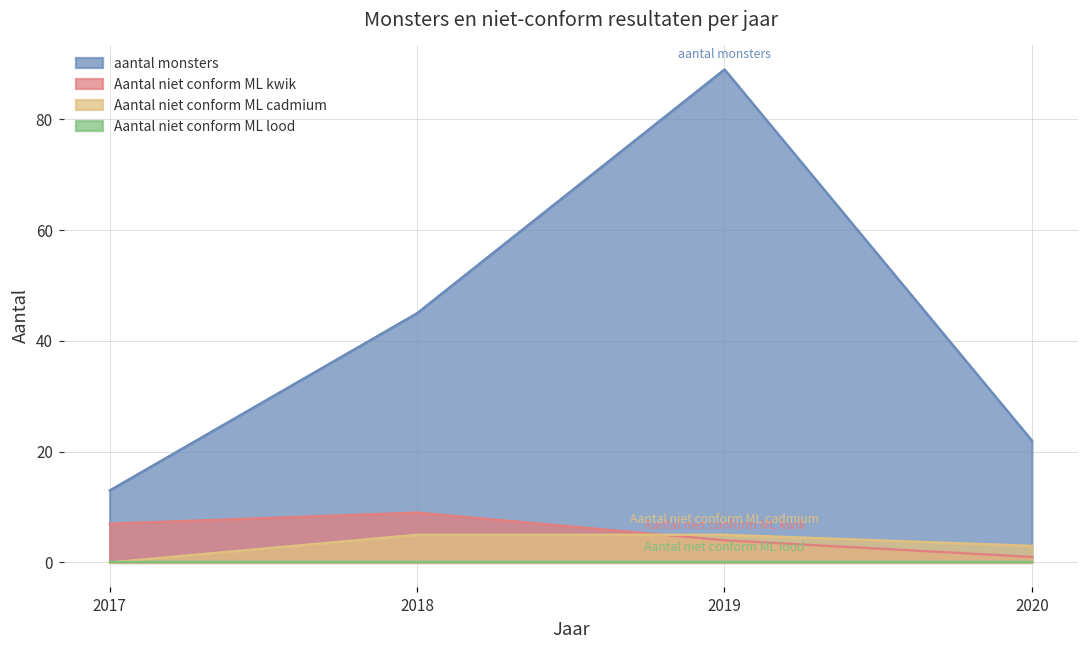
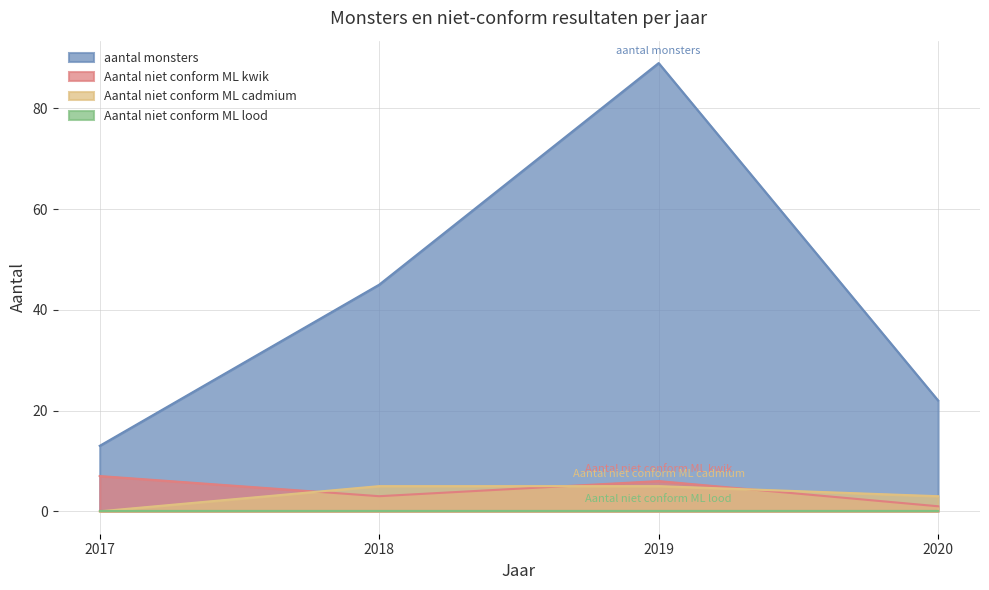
Aantal niet conform ML kwik, 2018: 9 -> 3
Aantal niet conform ML kwik, 2019: 4 -> 6
